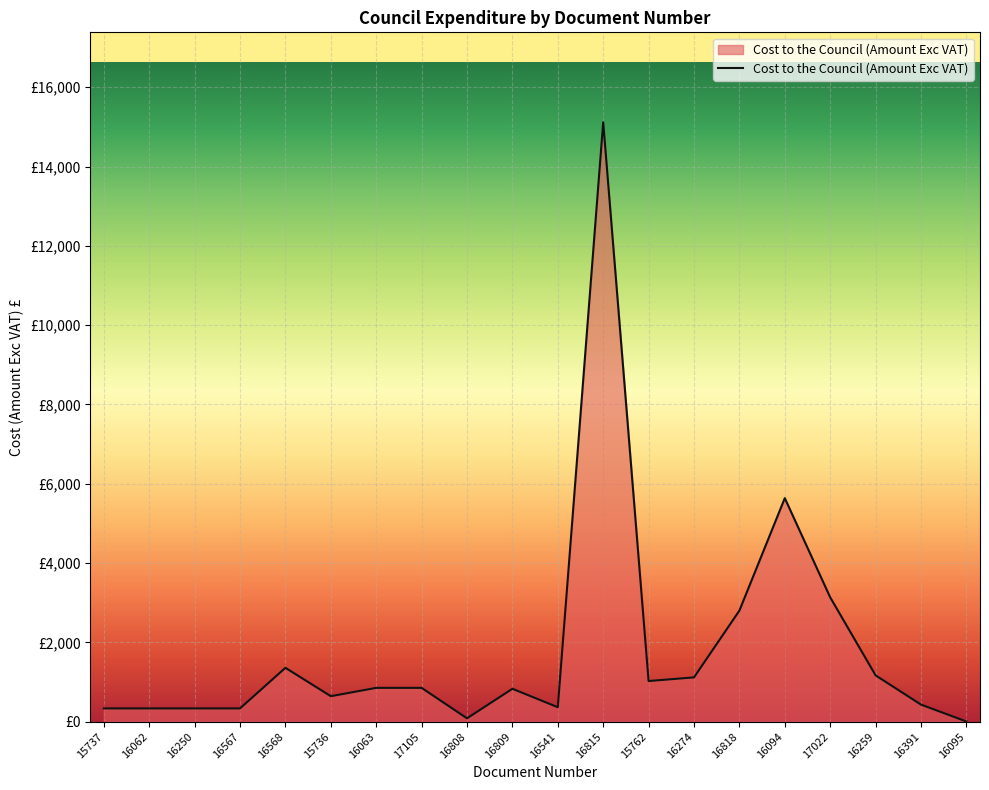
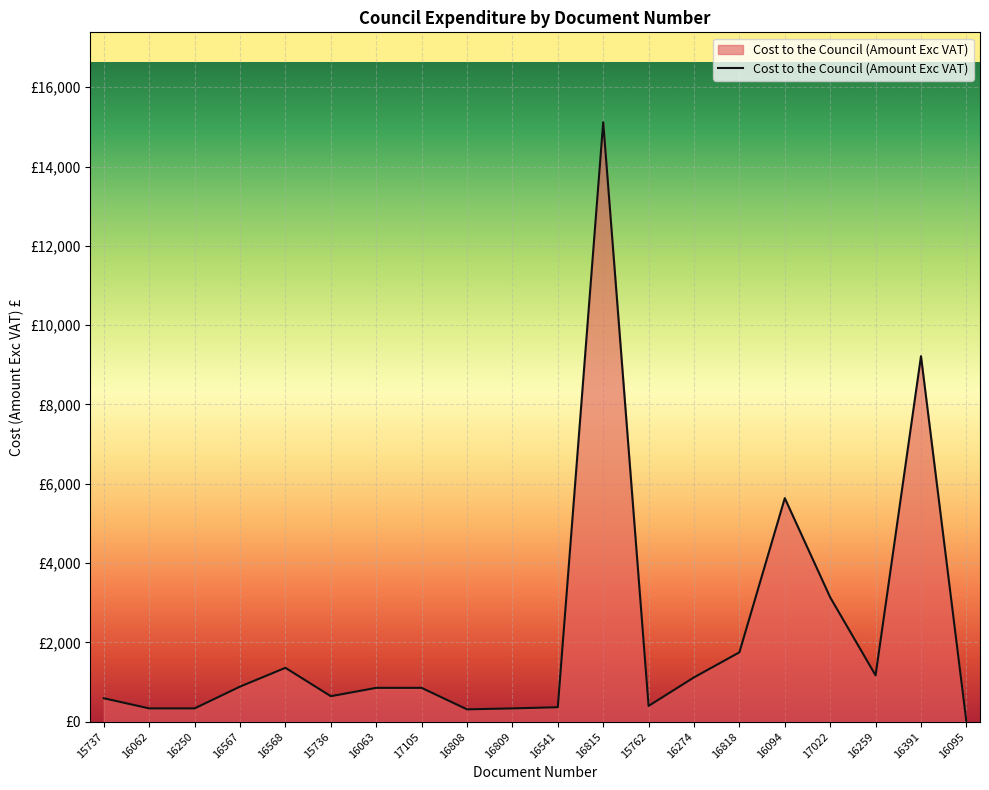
15737: £300 -> £600
16567: £300 -> £900
16808: £100 -> £300
16809: £800 -> £300
15762: £1,000 -> £400
16818: £2,800 -> £1,800
16391: £400 -> £9,200
